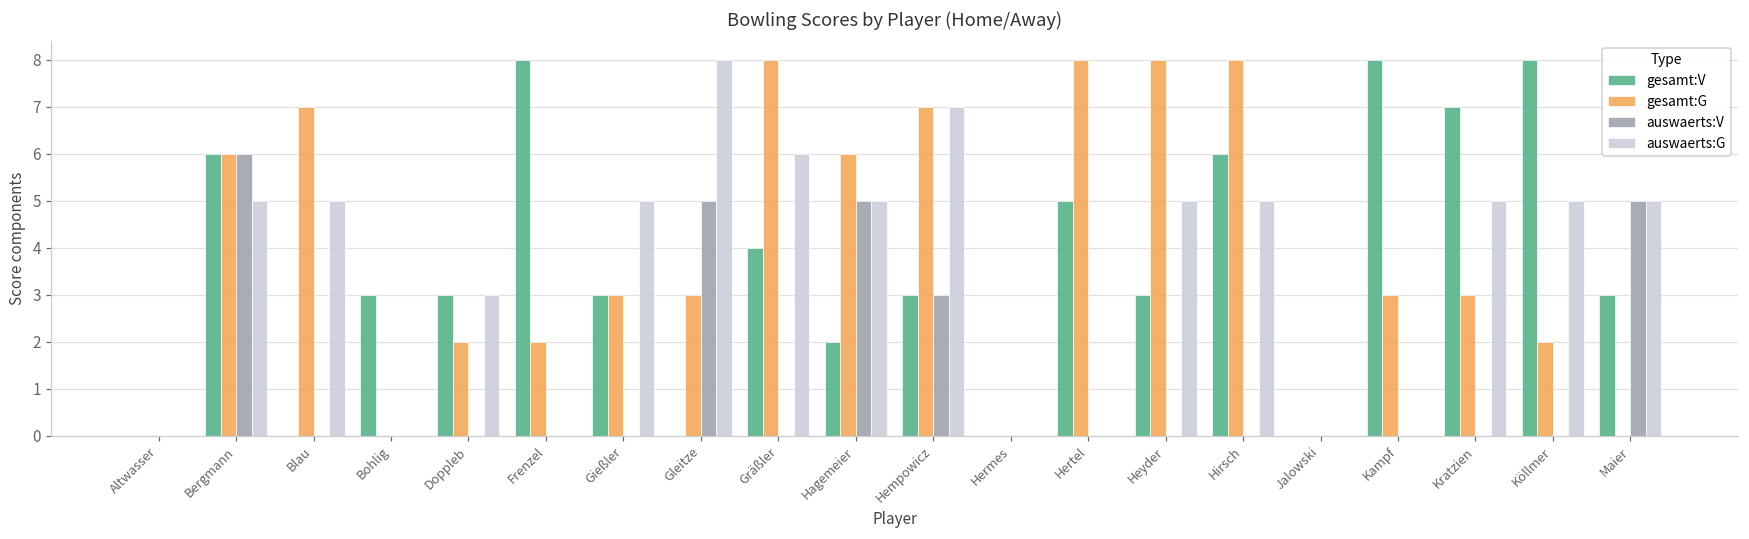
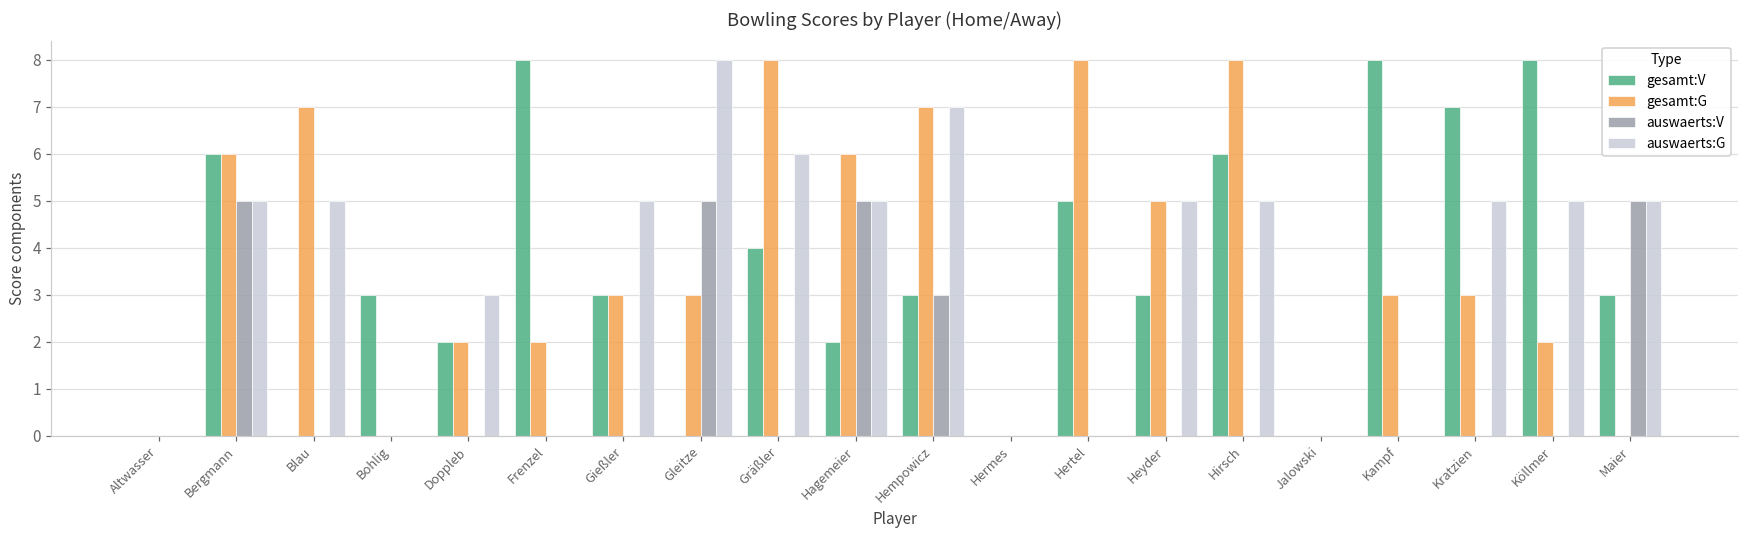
auswaerts:V, Bergmann: 6 -> 5
gesamt:V, Doppleb: 3 -> 2
gesamt:G, Heyder: 8 -> 5
